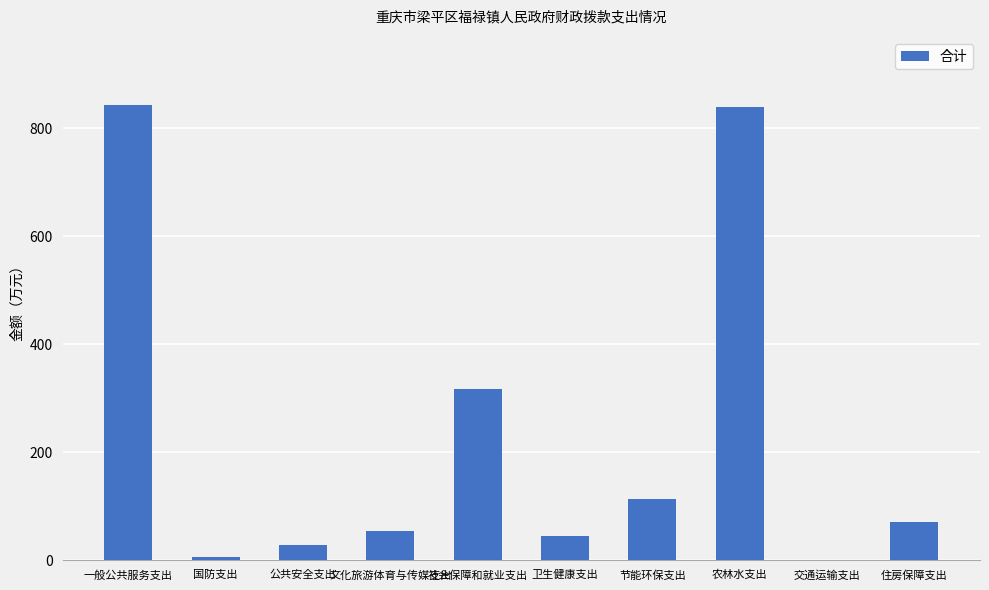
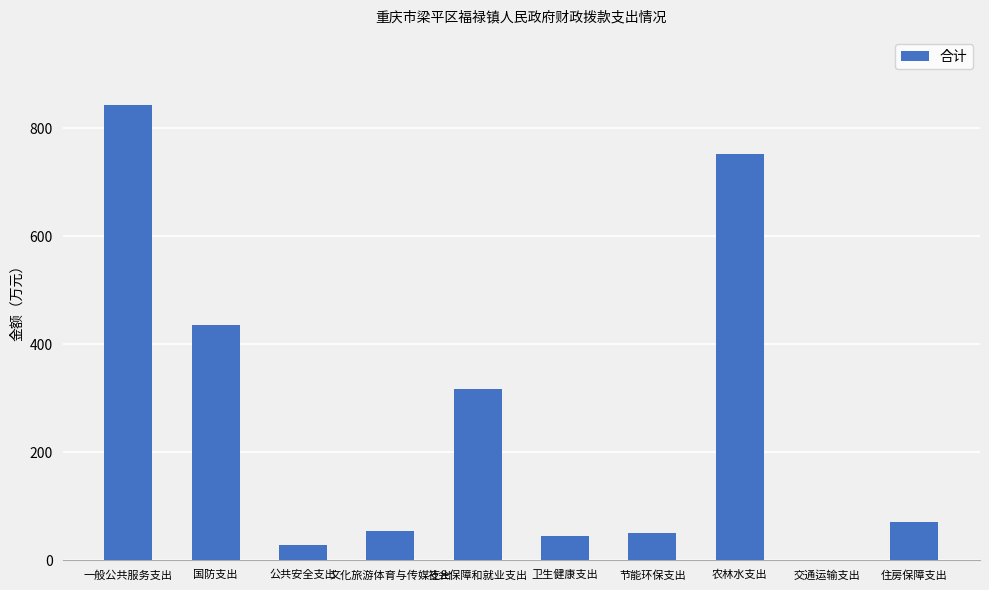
国防支出: 10 -> 430
节能环保支出: 110 -> 50
农林水支出: 840 -> 750
